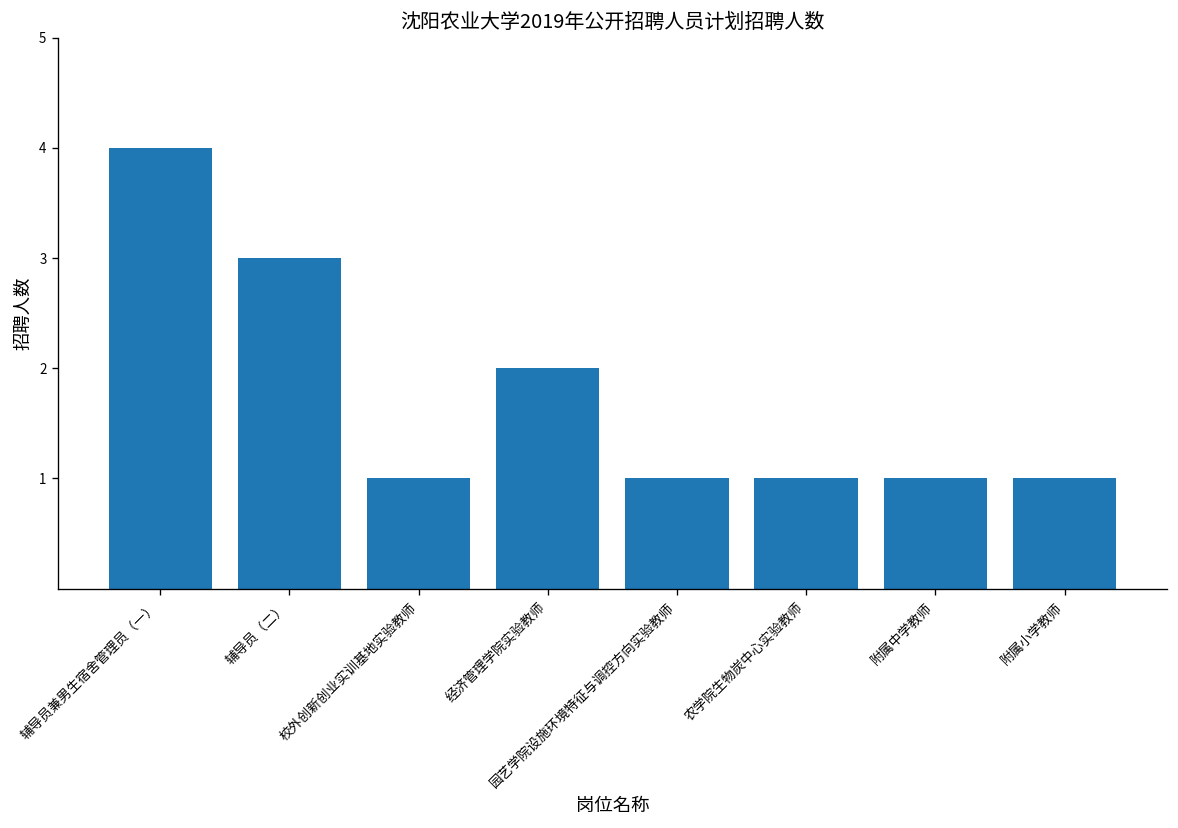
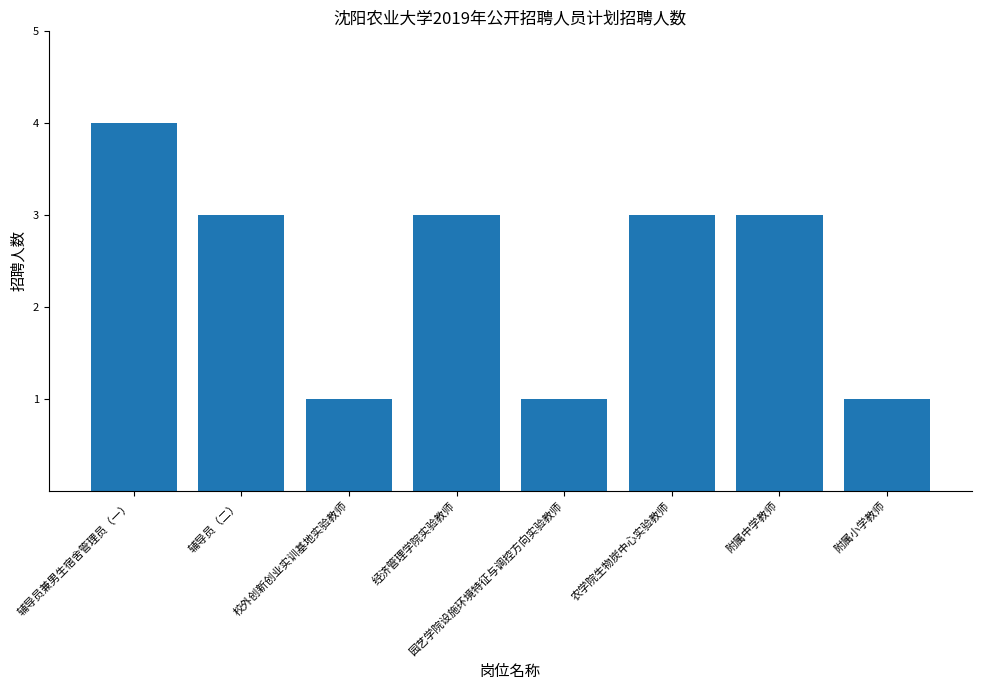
经济管理学院实验教师: 2 -> 3
农学院生物炭中心实验教师: 1 -> 3
附属中学教师: 1 -> 3
